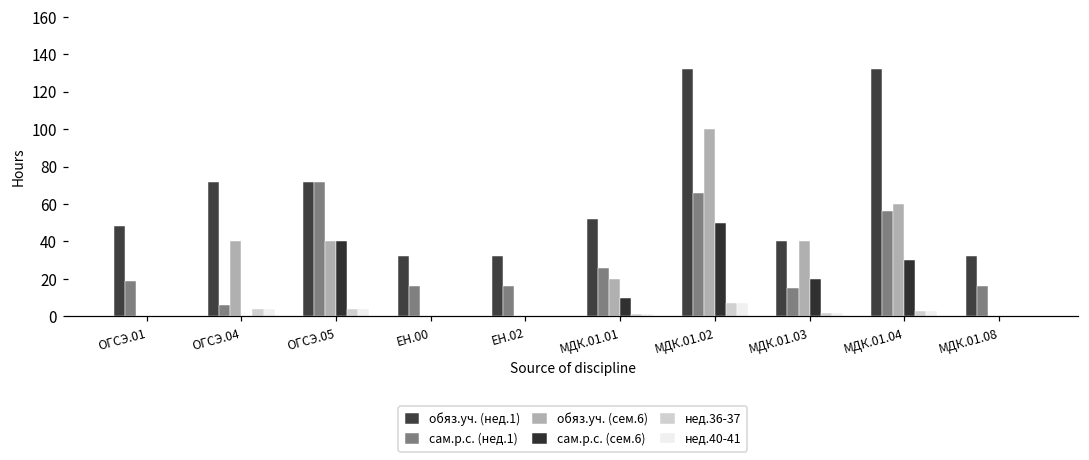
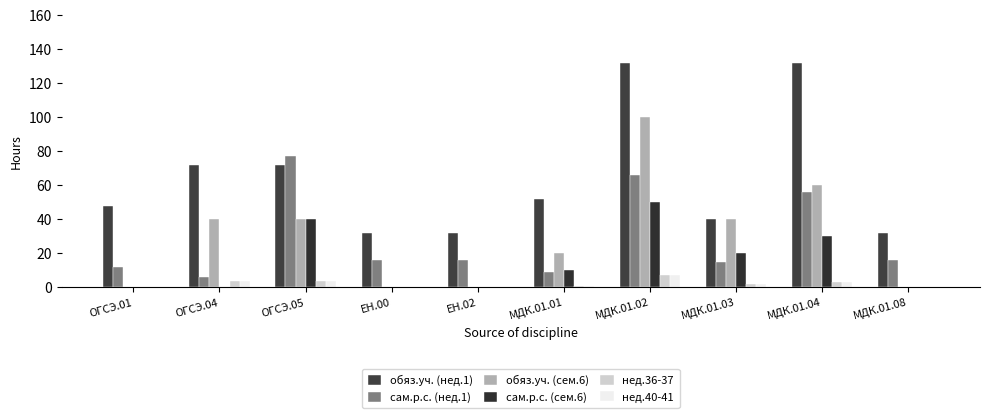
сам.р.с. (нед.1), ОГСЭ.01: 19 -> 12
сам.р.с. (нед.1), ОГСЭ.05: 72 -> 77
сам.р.с. (нед.1), МДК.01.01: 26 -> 9
